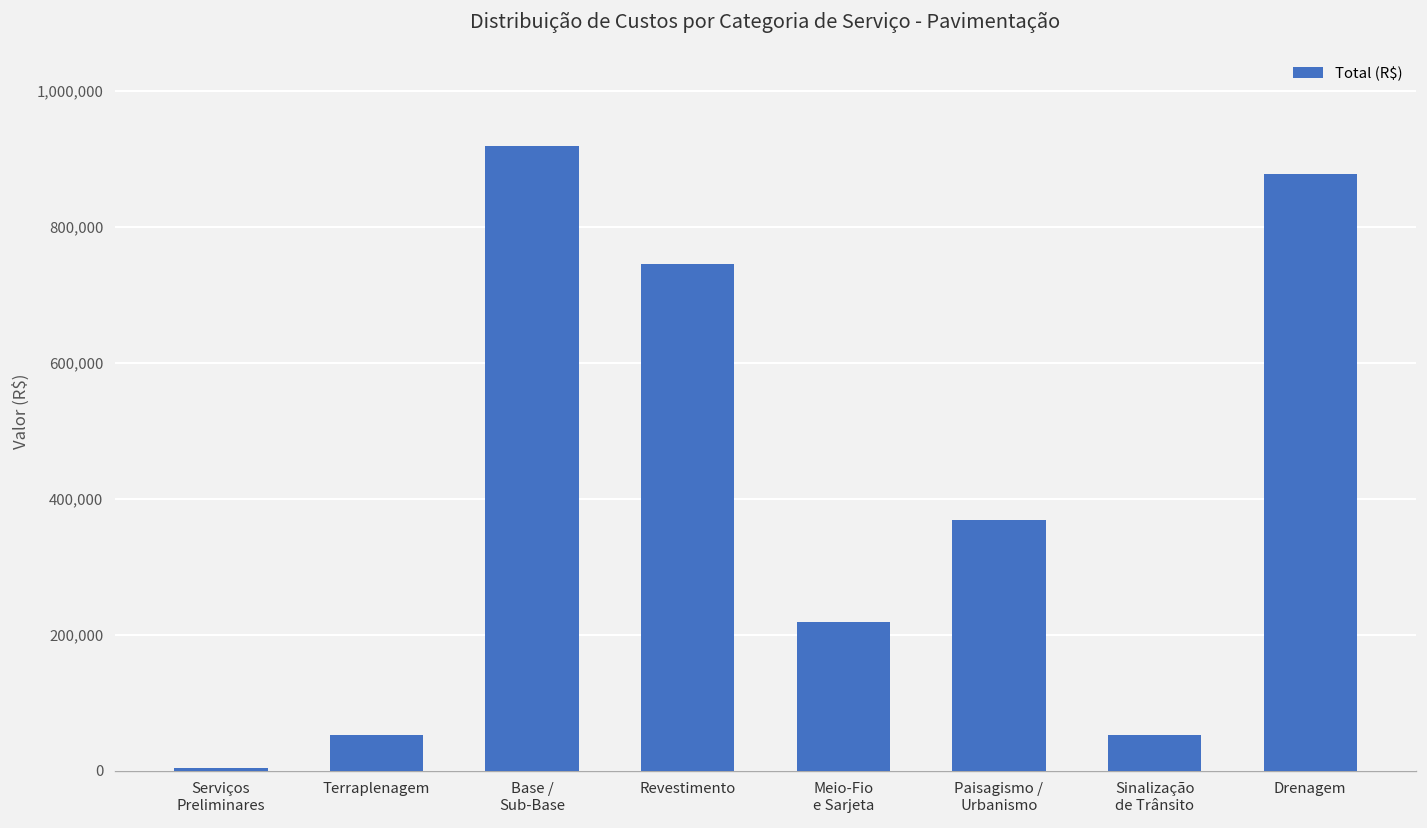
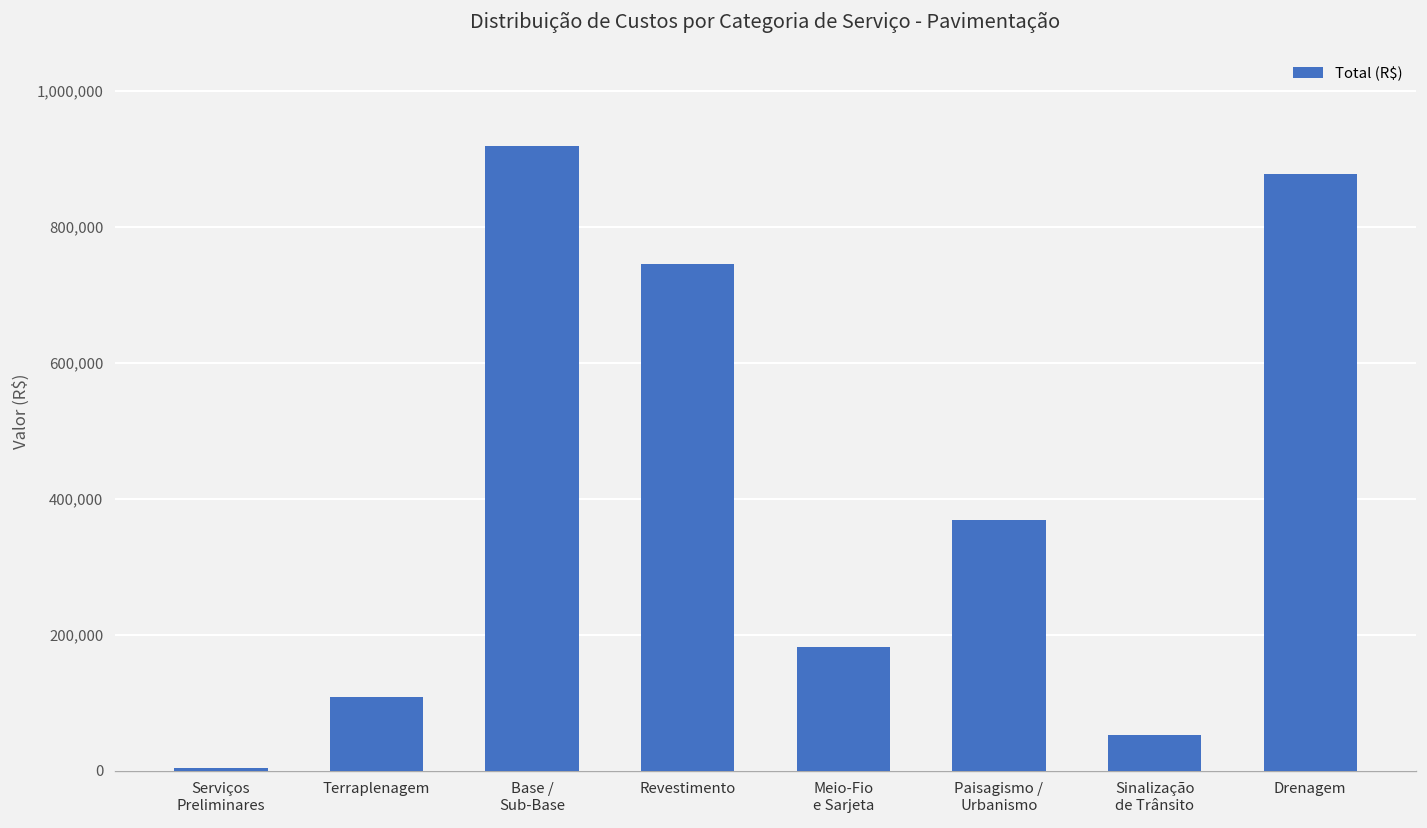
Terraplenagem: 50,000 -> 110,000
Meio-Fio e Sarjeta: 220,000 -> 180,000
